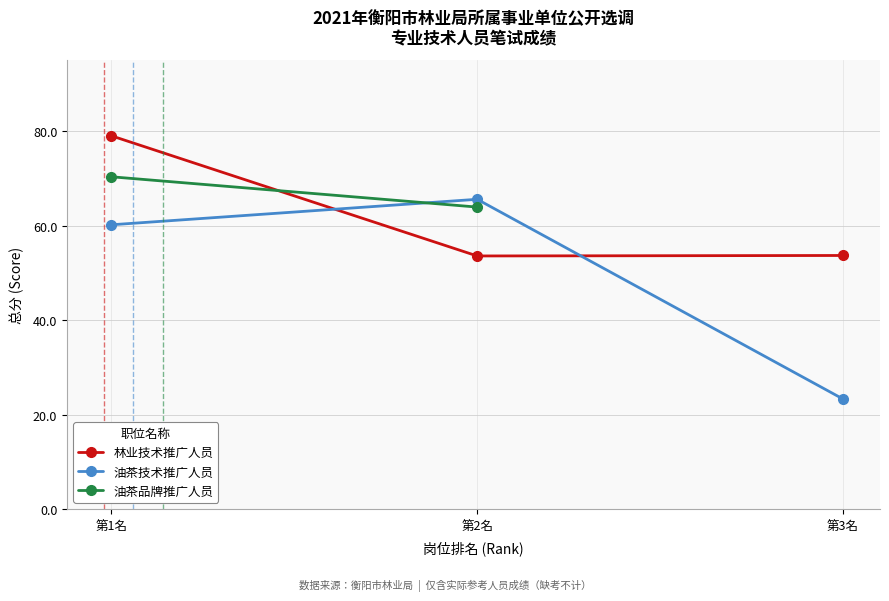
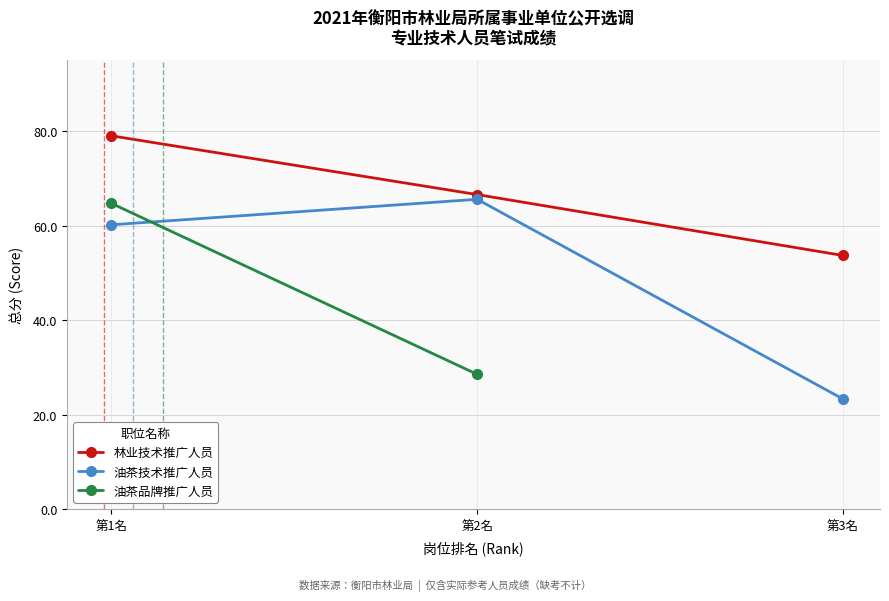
油茶品牌推广人员, 第1名: 70 -> 65
林业技术推广人员, 第2名: 54 -> 67
油茶品牌推广人员, 第2名: 64 -> 29
